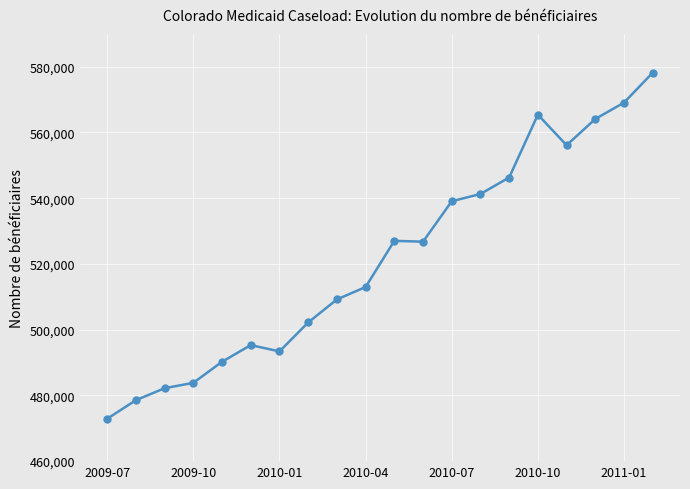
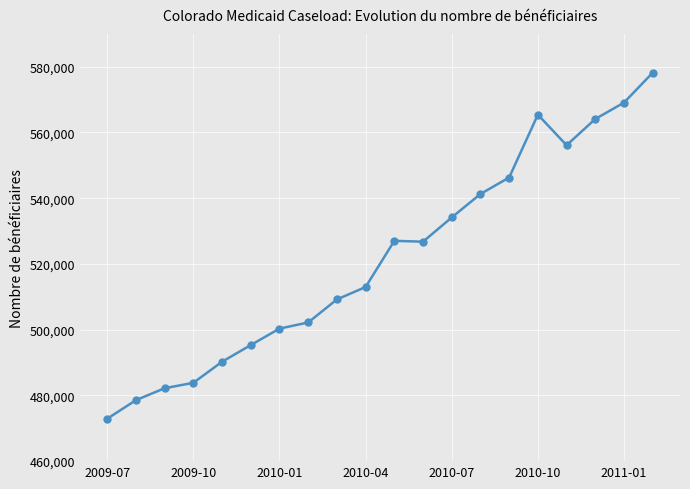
2010-01: 493,000 -> 500,000
2010-07: 539,000 -> 534,000
